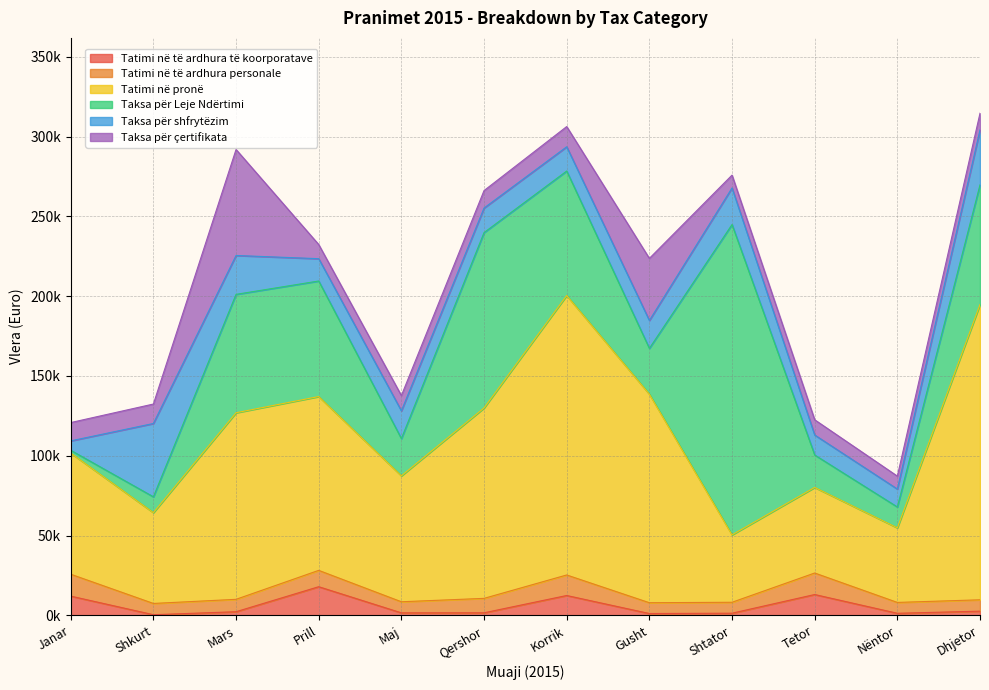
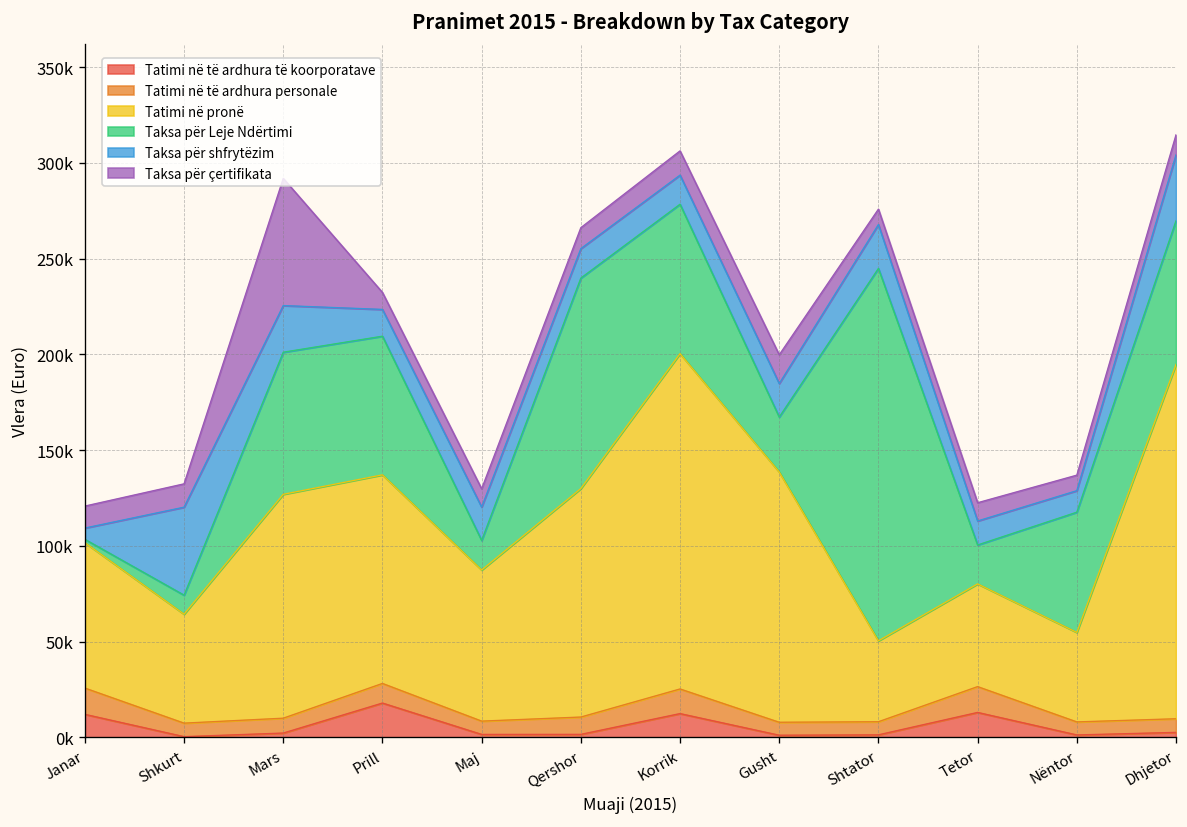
Taksa për Leje Ndërtimi, Maj: 23000 -> 15000
Taksa për çertifikata, Gusht: 39000 -> 15000
Taksa për Leje Ndërtimi, Nëntor: 13000 -> 63000
